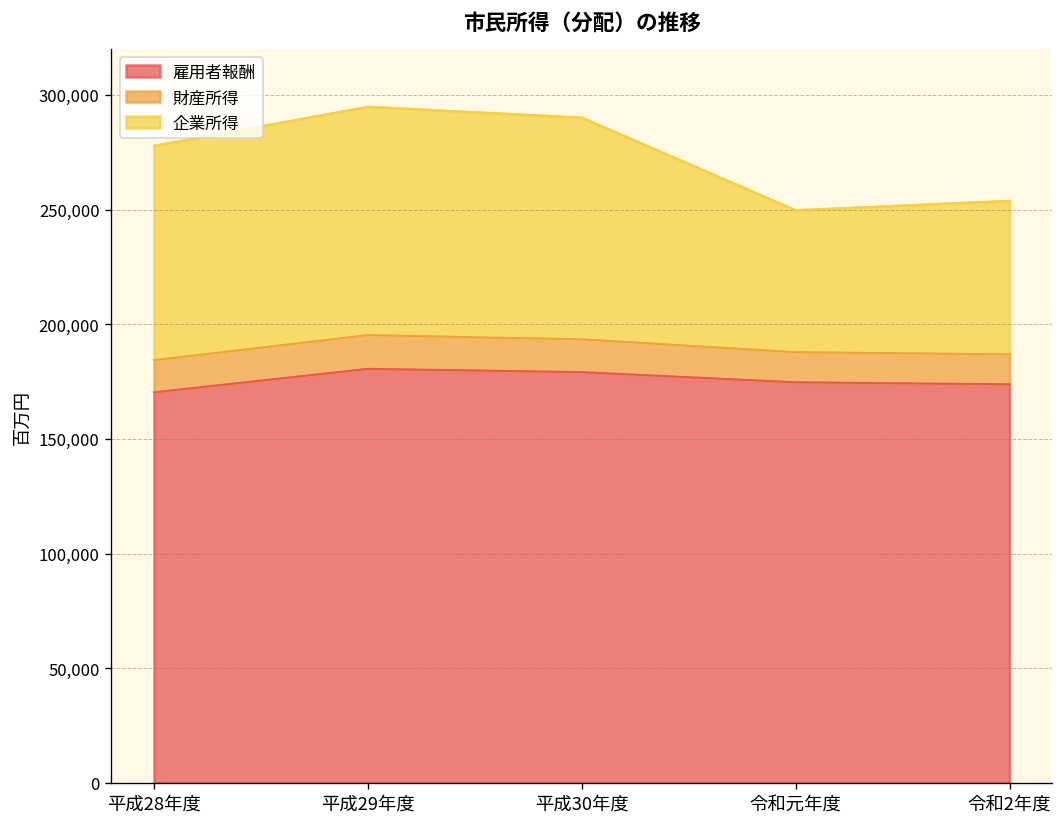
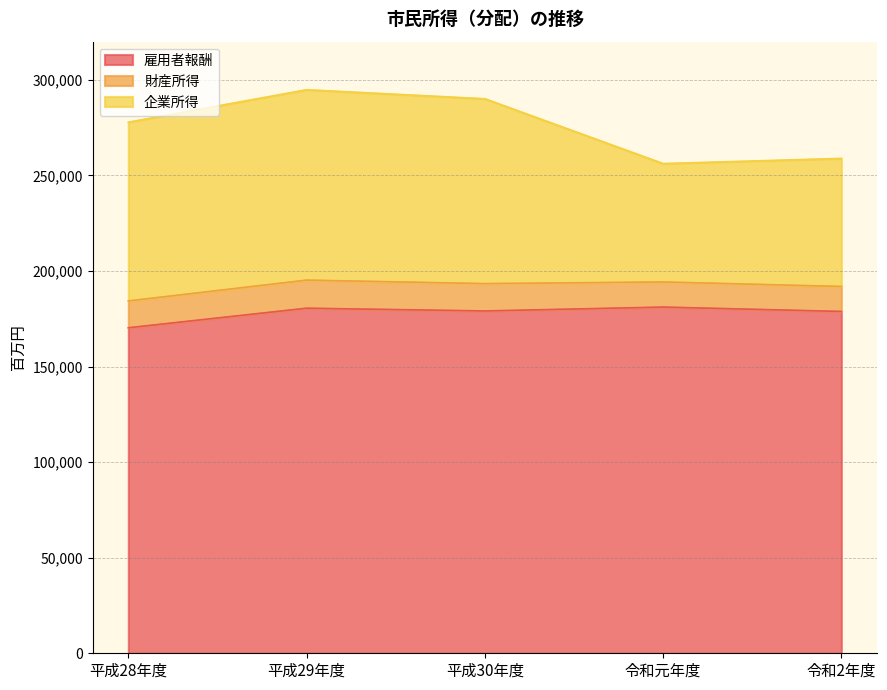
雇用者報酬, 令和元年度: 175,000 -> 181,000
雇用者報酬, 令和2年度: 174,000 -> 179,000
